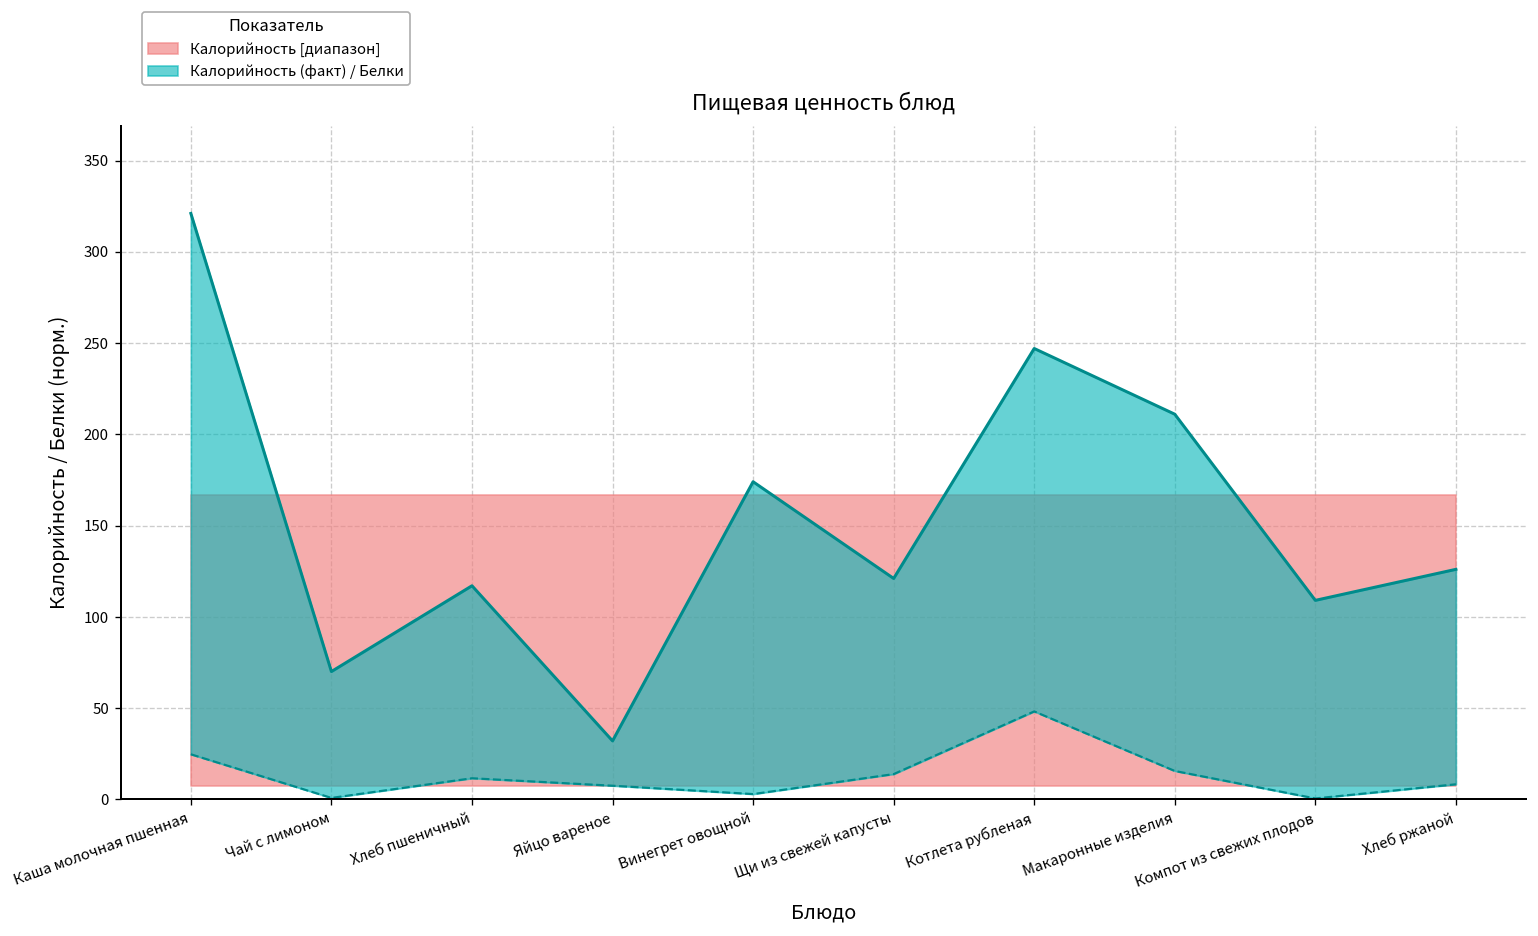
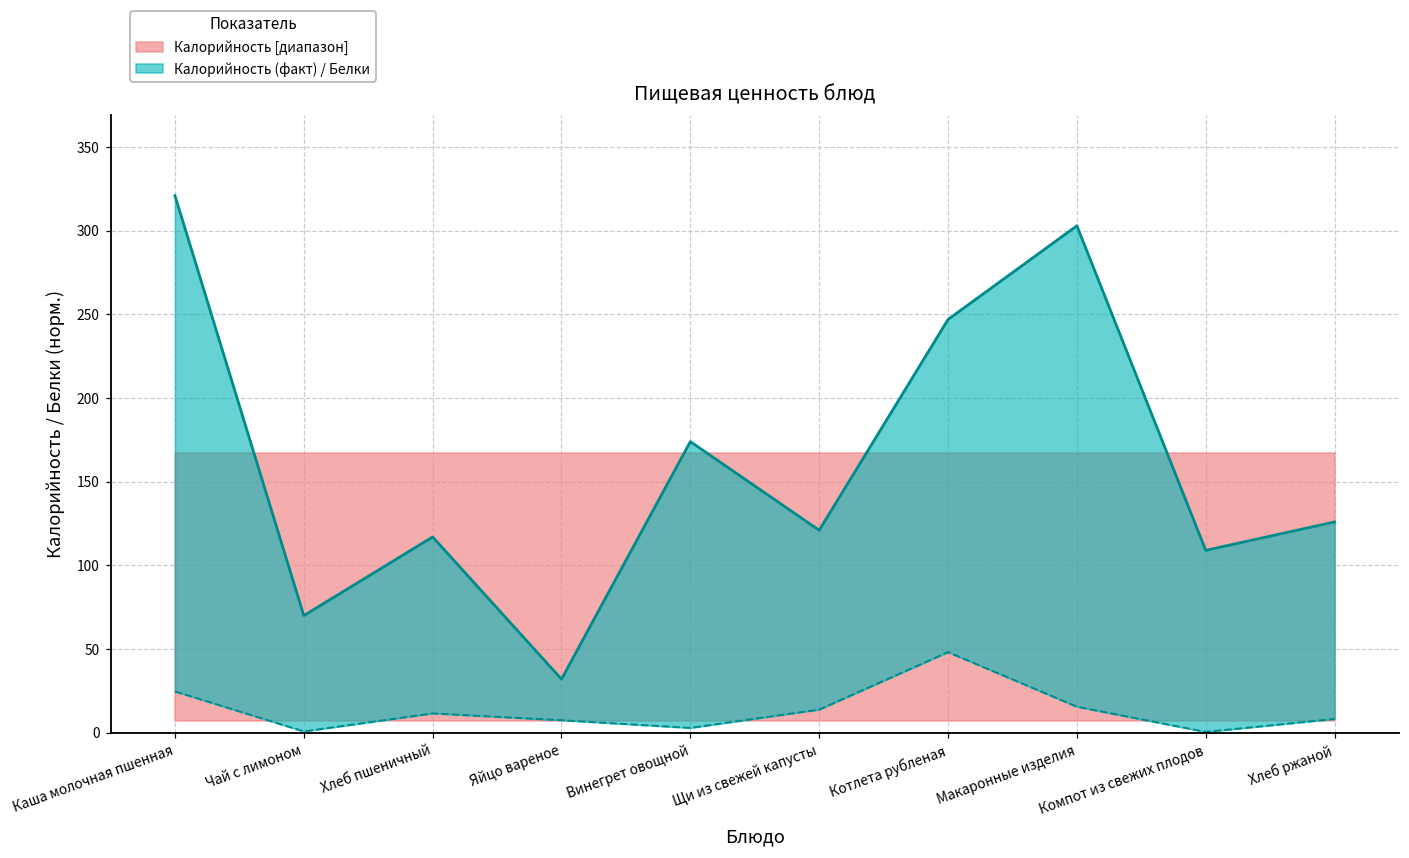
Калорийность (факт) / Белки, Макаронные изделия: 211 -> 303
